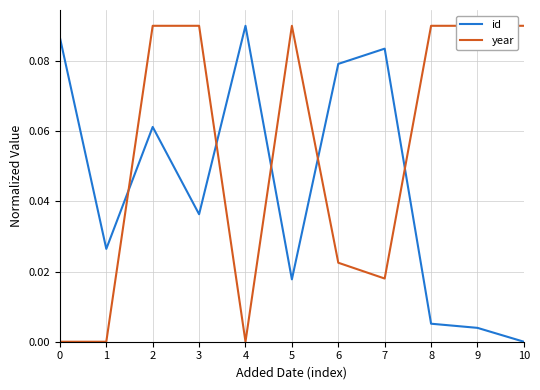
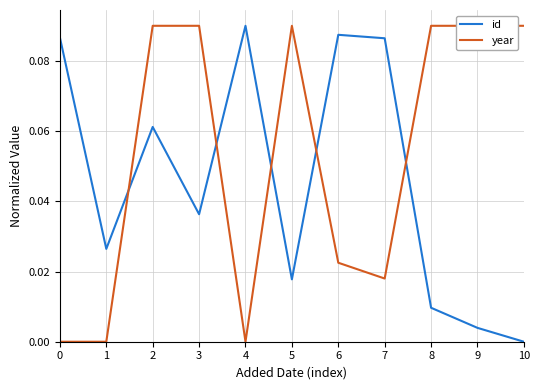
id, 6: 0.079 -> 0.087
id, 7: 0.083 -> 0.086
id, 8: 0.005 -> 0.010
